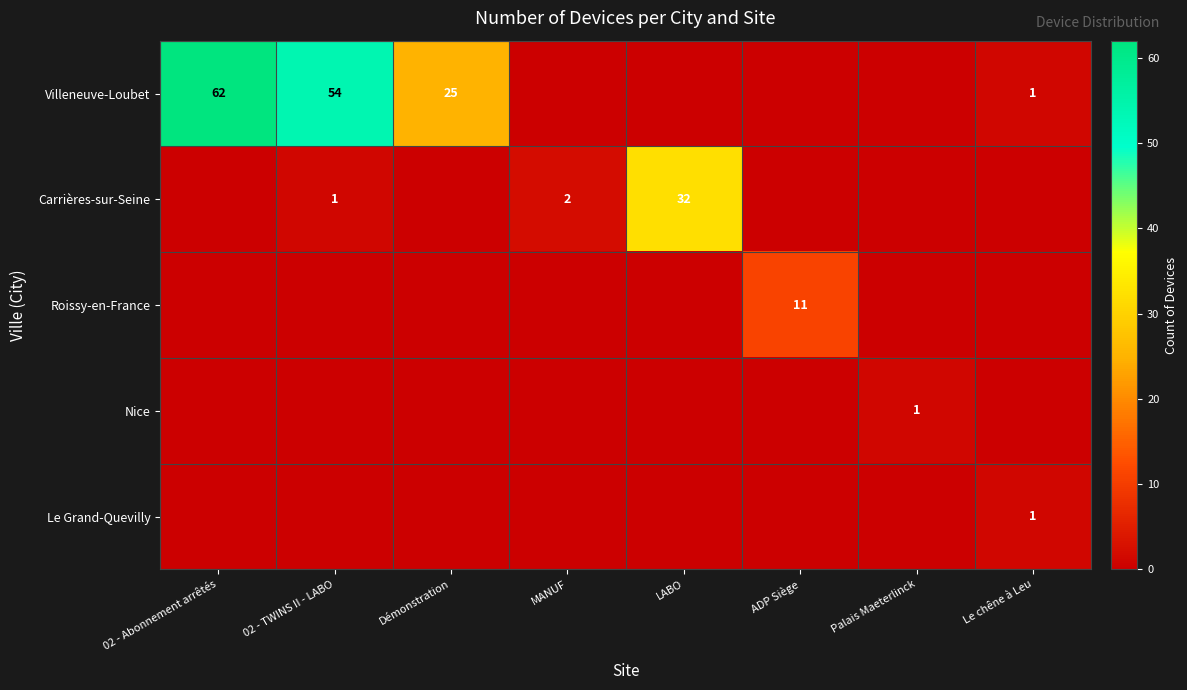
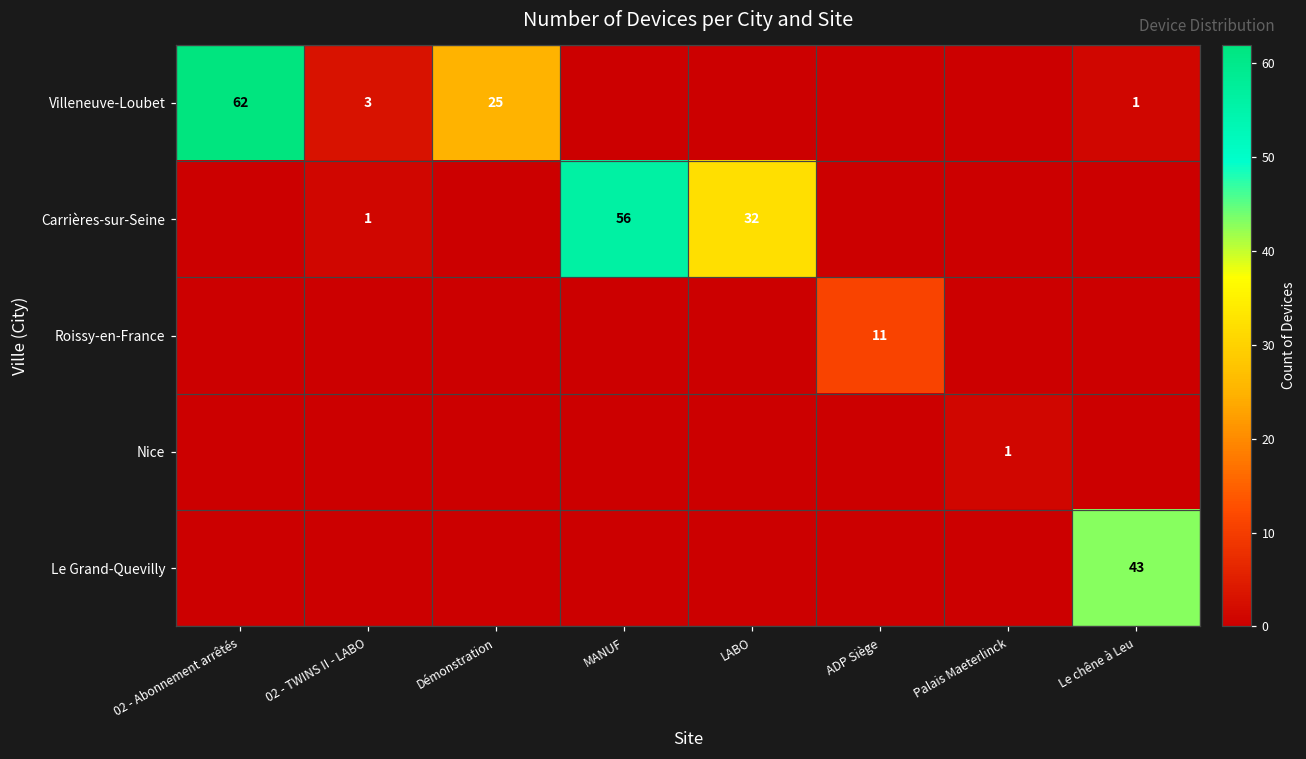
Villeneuve-Loubet, 02 - TWINS II - LABO: 54 -> 3
Carrières-sur-Seine, MANUF: 2 -> 56
Le Grand-Quevilly, Le chêne à Leu: 1 -> 43
